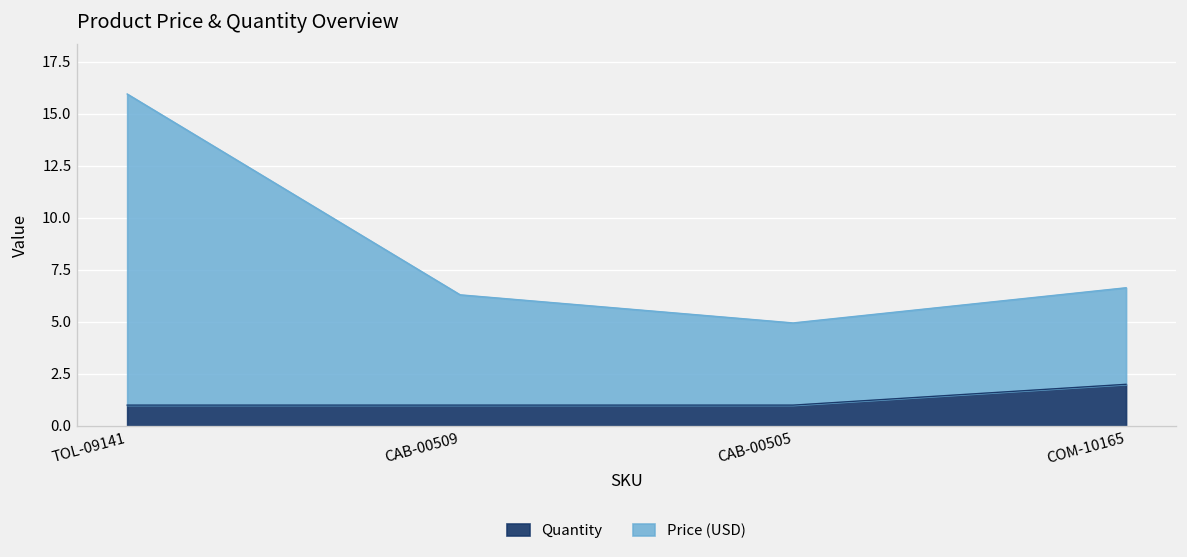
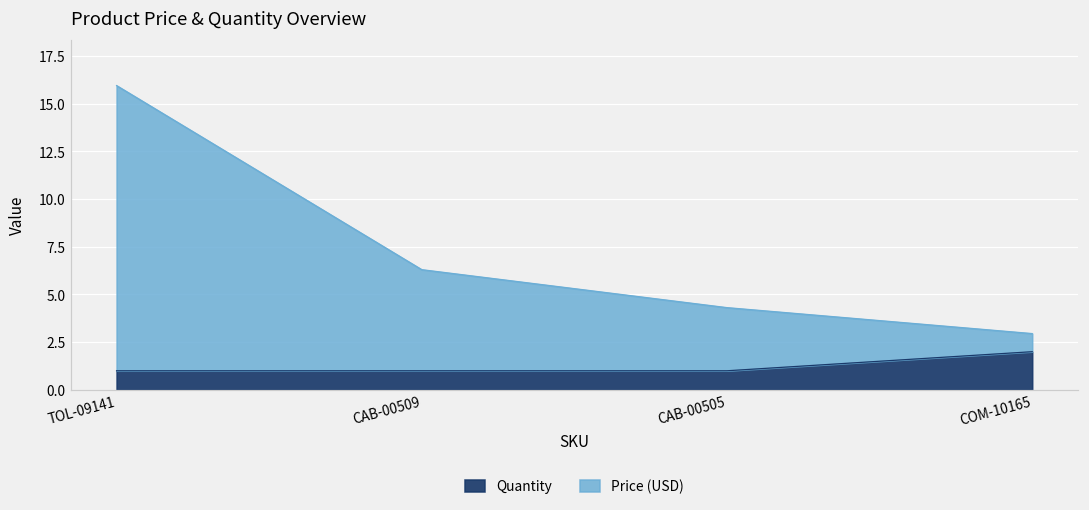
Price (USD), CAB-00505: 4.0 -> 3.3
Price (USD), COM-10165: 4.6 -> 1.0
